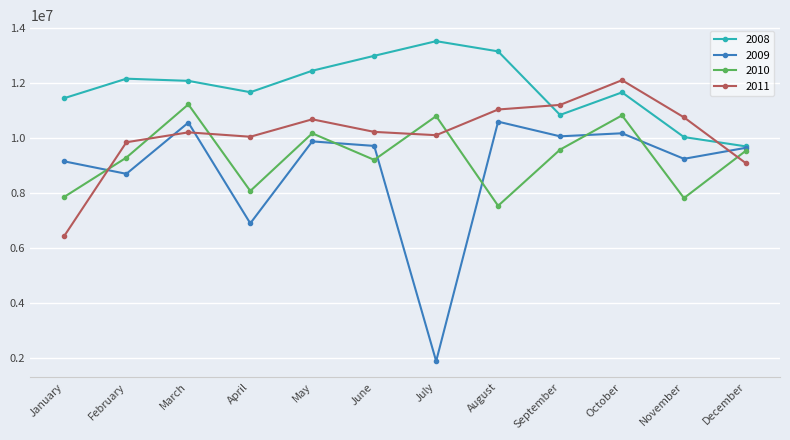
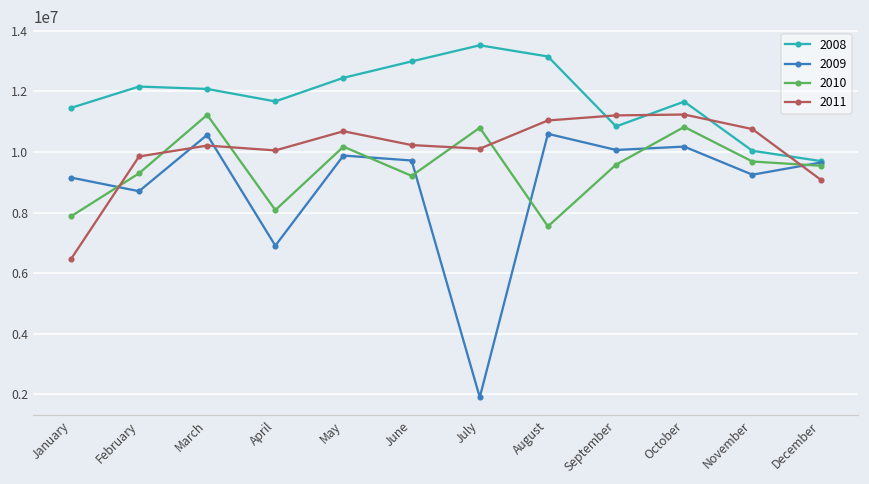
2011, October: 12100000 -> 11200000
2010, November: 7800000 -> 9700000
